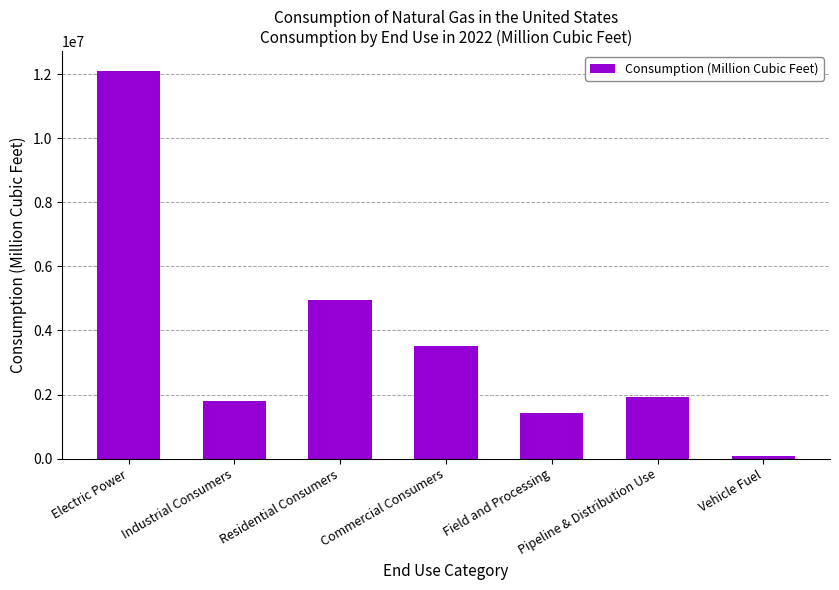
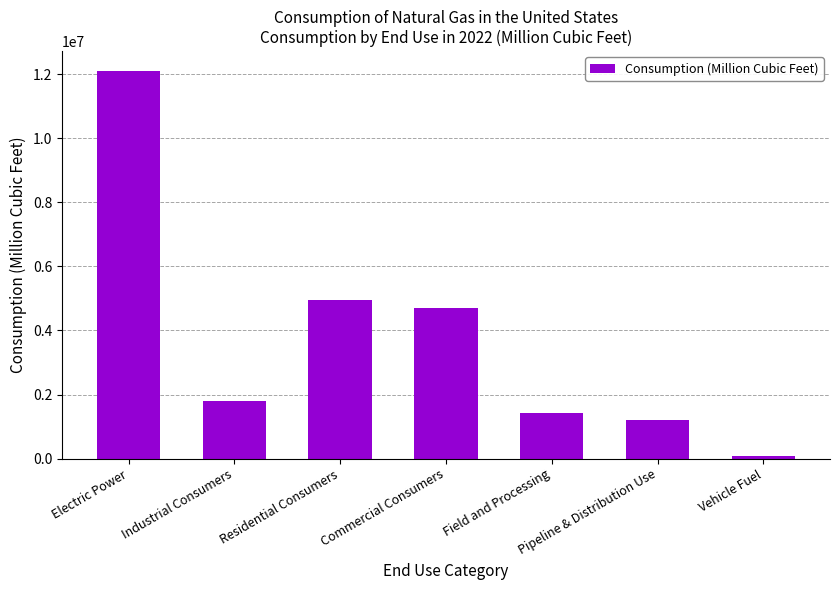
Commercial Consumers: 3500000 -> 4700000
Pipeline & Distribution Use: 1900000 -> 1200000
